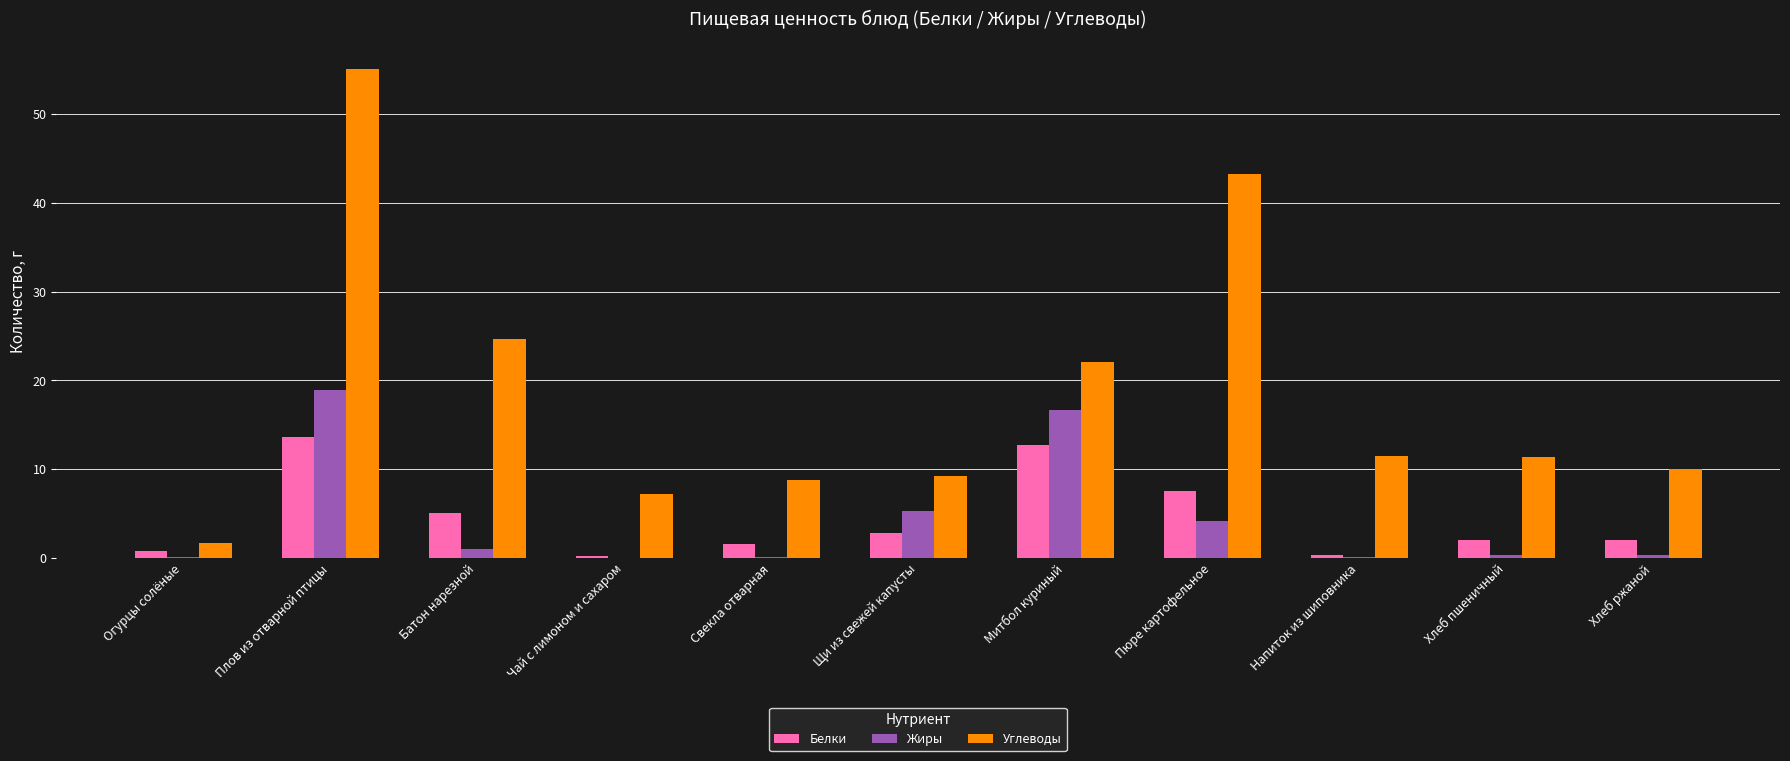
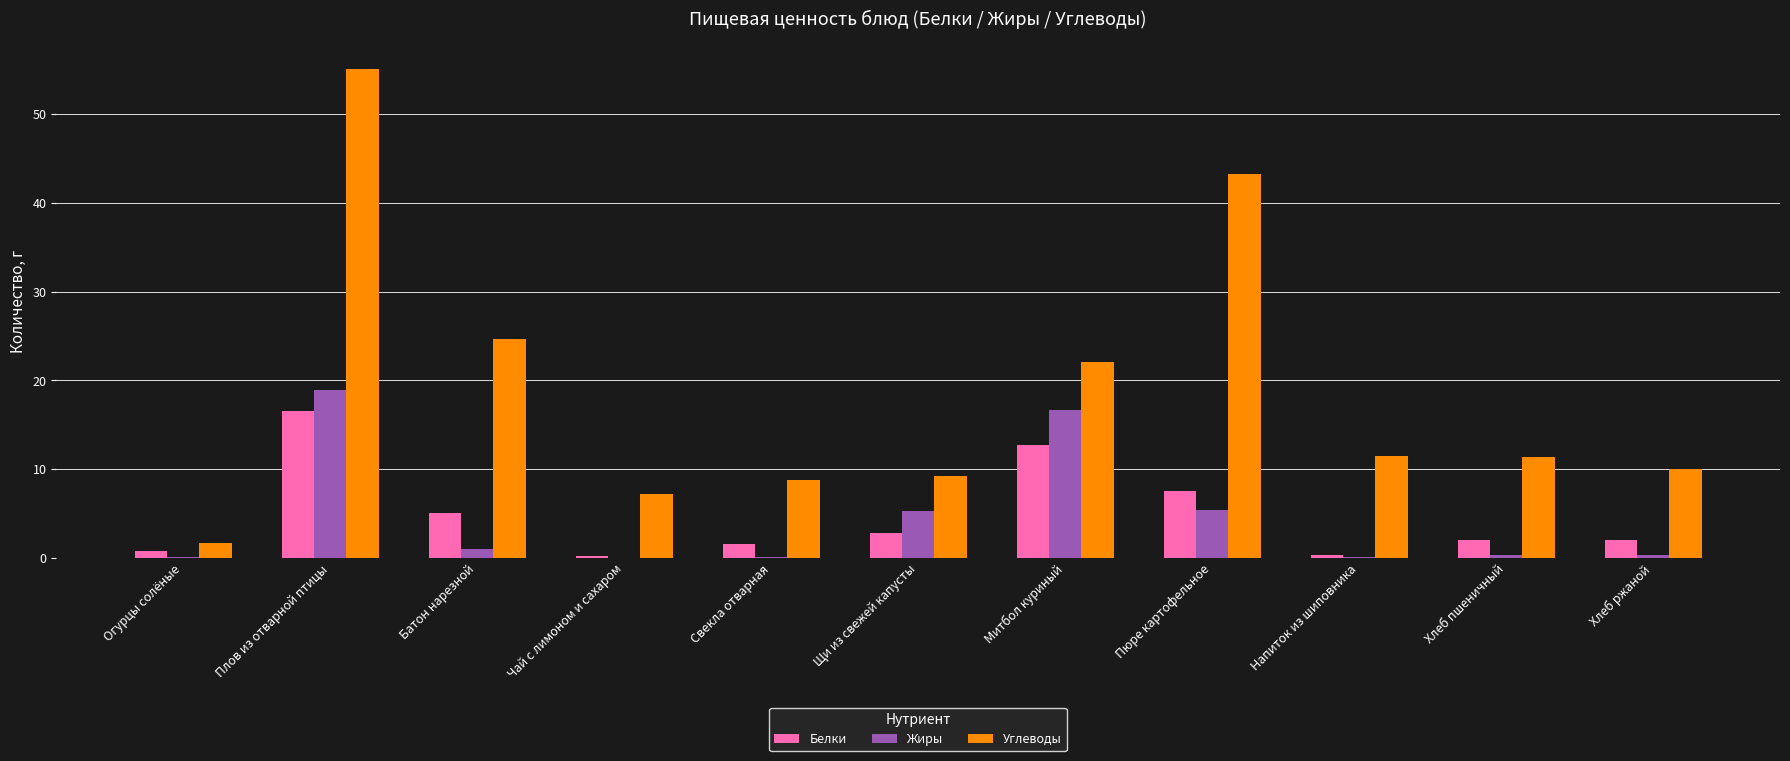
Белки, Плов из отварной птицы: 14 -> 17
Жиры, Пюре картофельное: 4 -> 5
